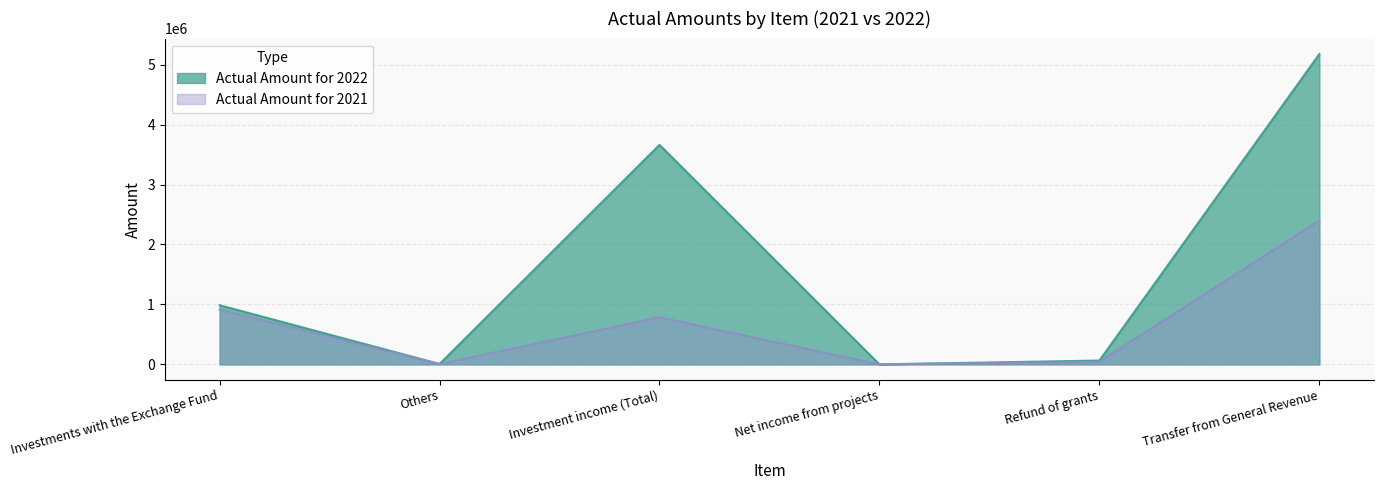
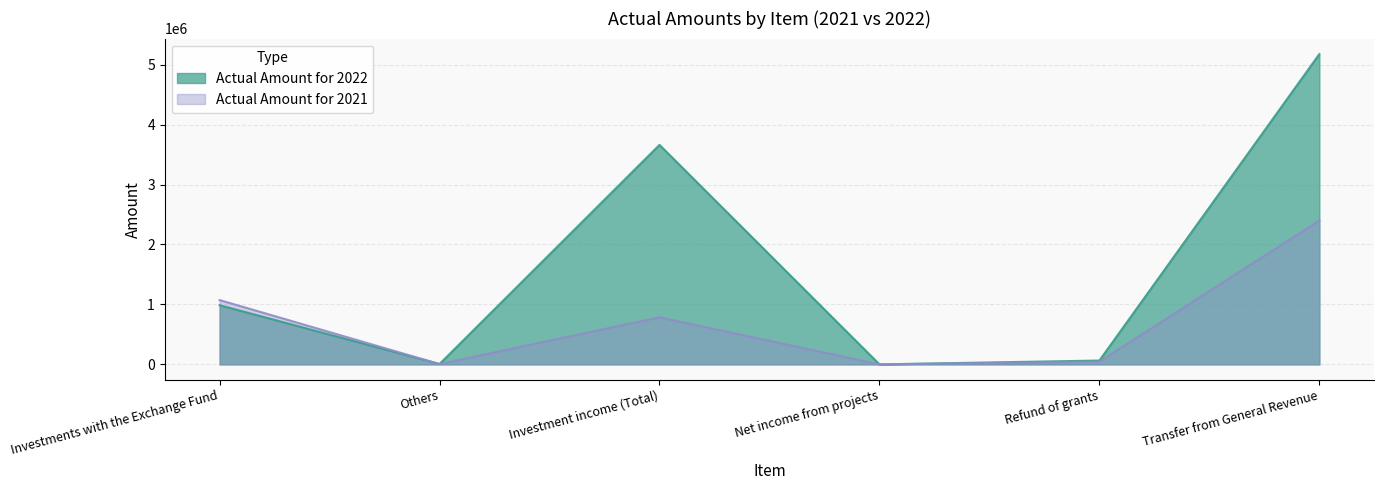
Actual Amount for 2021, Investments with the Exchange Fund: 900000 -> 1100000
